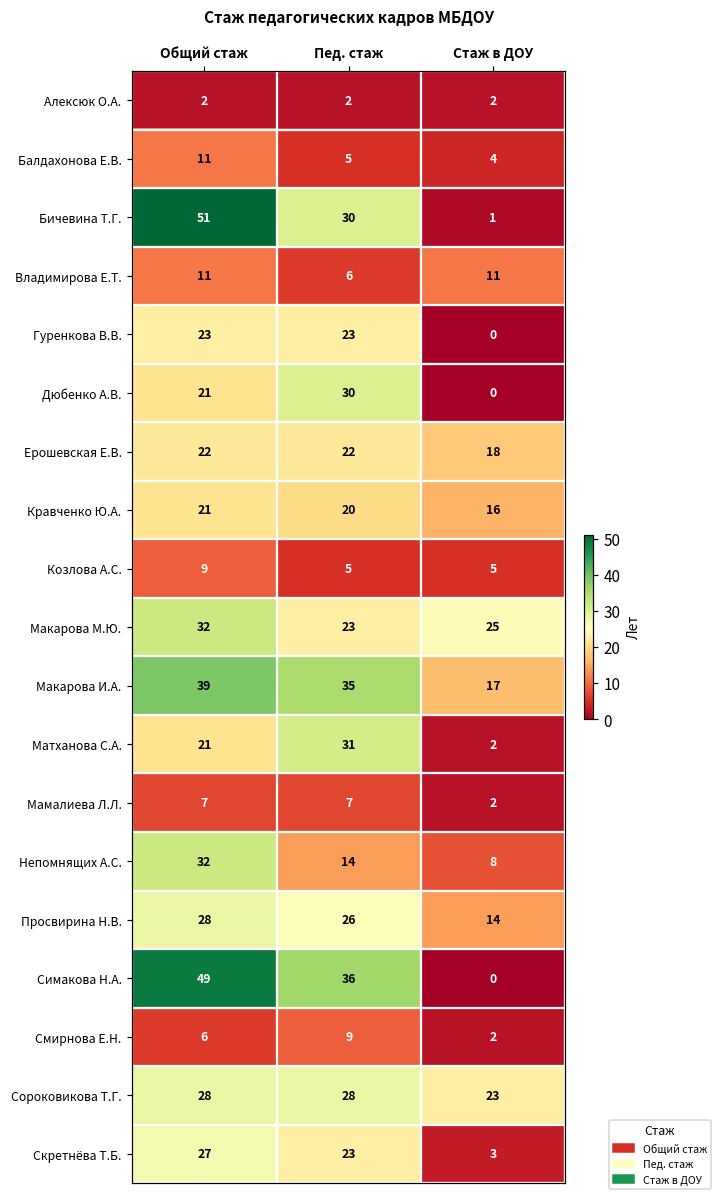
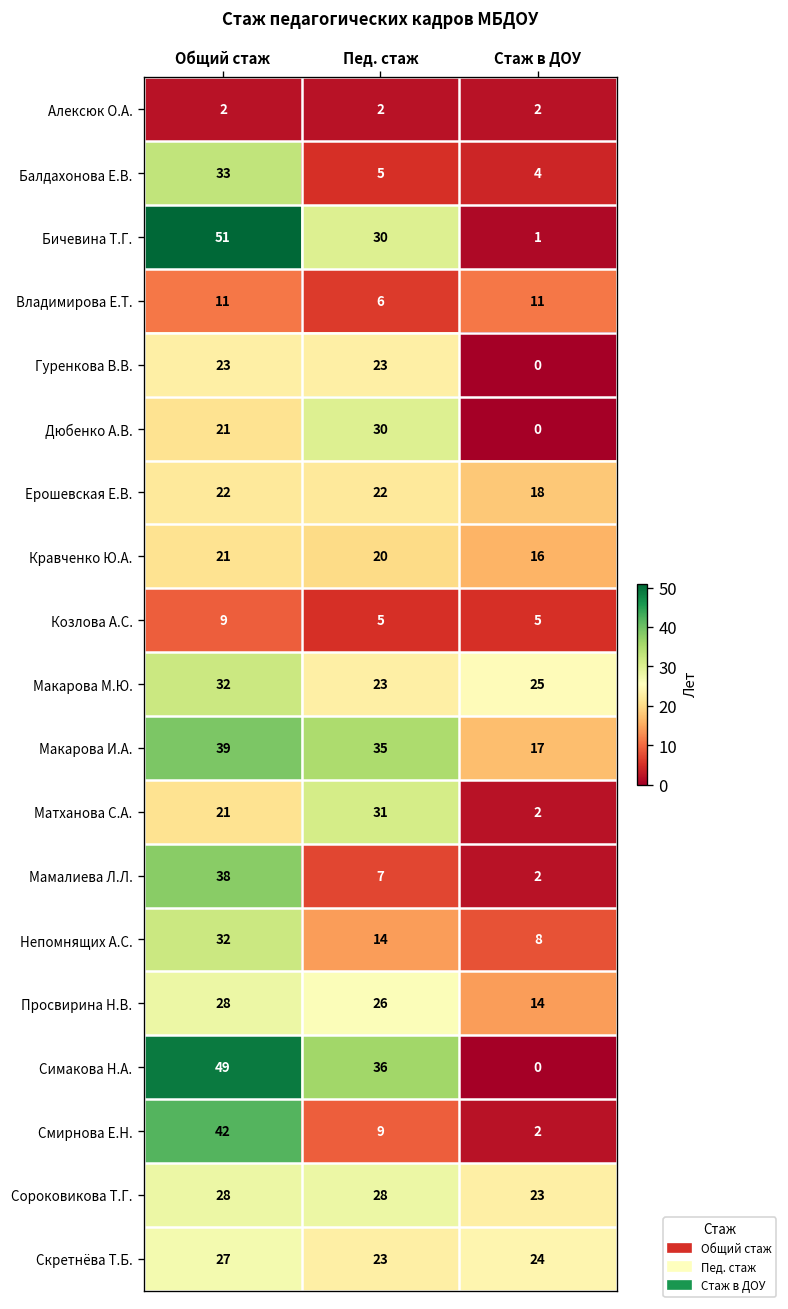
Балдахонова Е.В., Общий стаж: 11 -> 33
Мамалиева Л.Л., Общий стаж: 7 -> 38
Смирнова Е.Н., Общий стаж: 6 -> 42
Скретнёва Т.Б., Стаж в ДОУ: 3 -> 24
